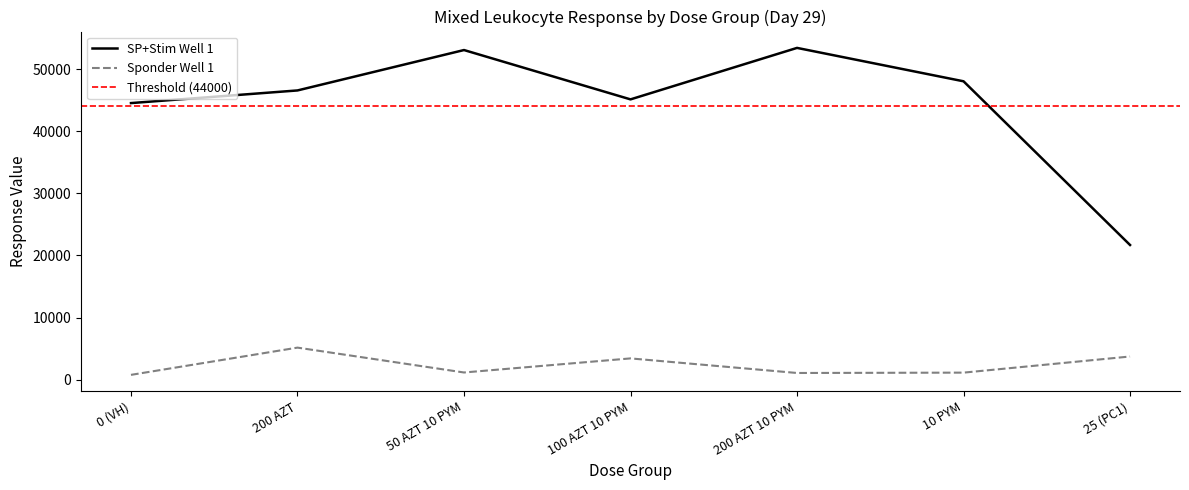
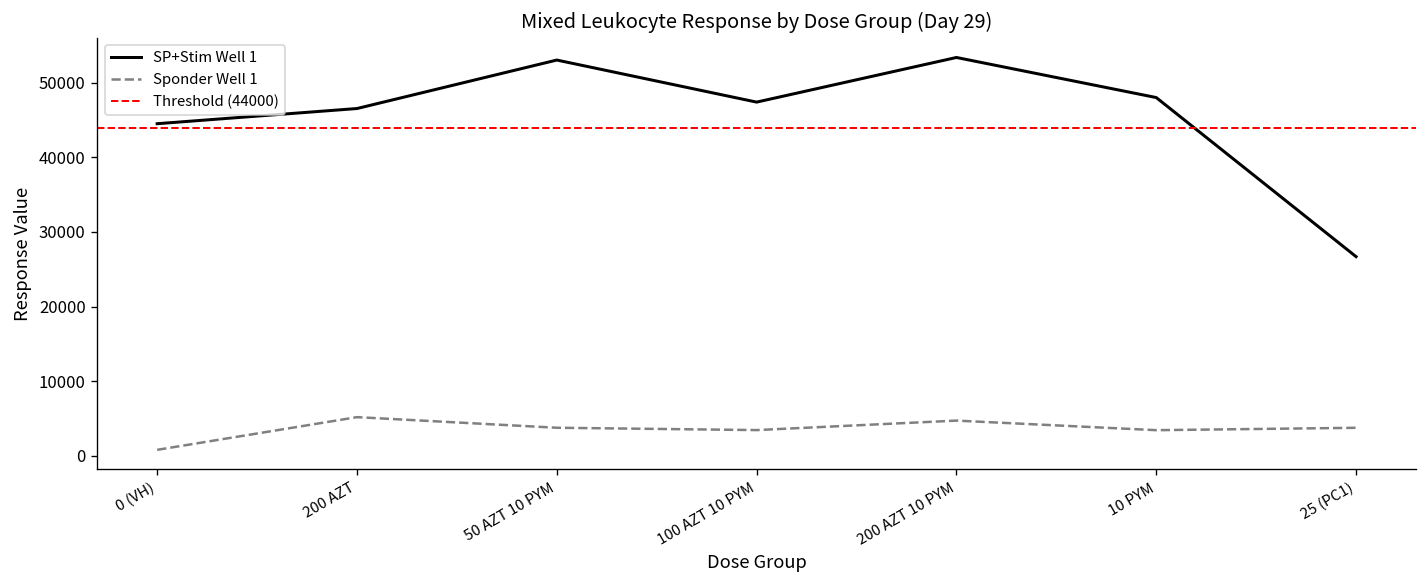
Sponder Well 1, 50 AZT 10 PYM: 1000 -> 4000
SP+Stim Well 1, 100 AZT 10 PYM: 45000 -> 47000
Sponder Well 1, 200 AZT 10 PYM: 1000 -> 5000
Sponder Well 1, 10 PYM: 1000 -> 3000
SP+Stim Well 1, 25 (PC1): 22000 -> 27000
